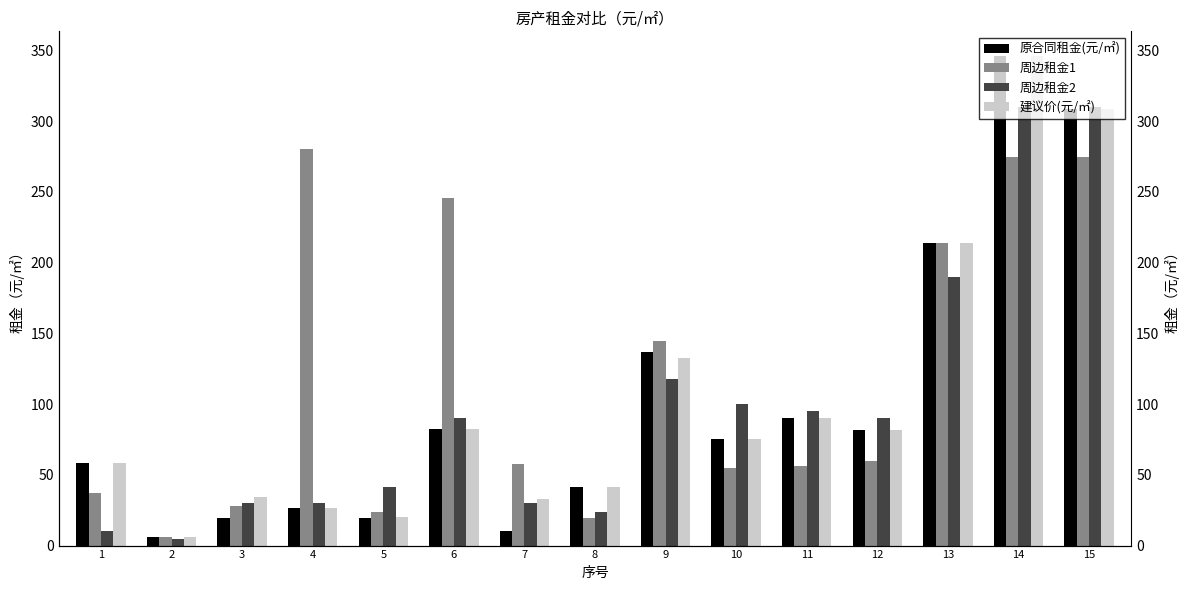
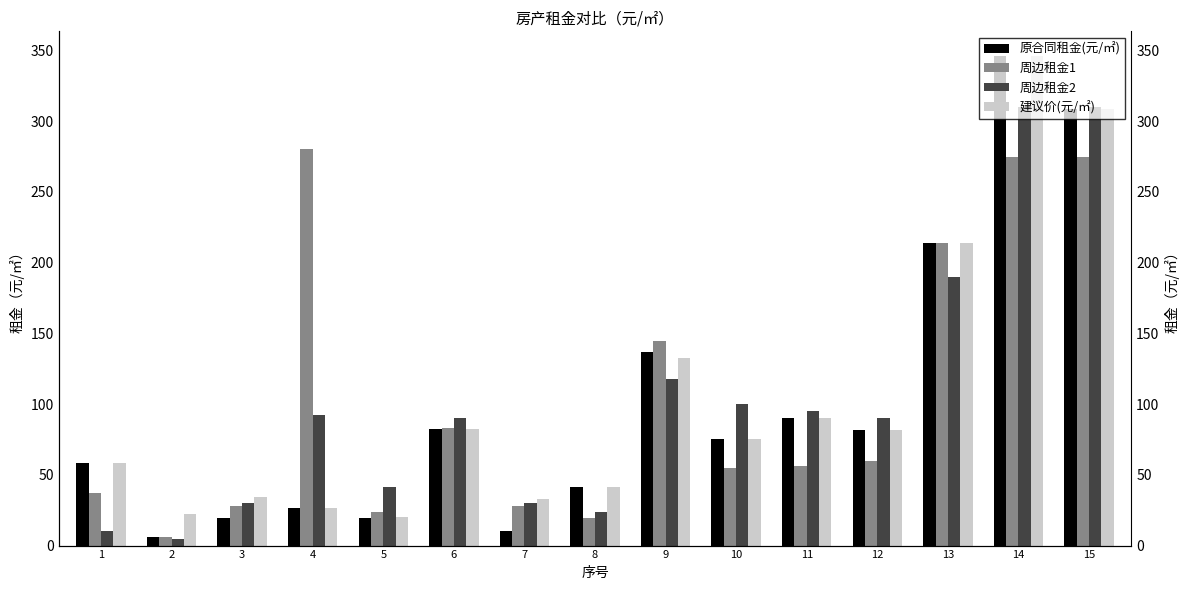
建议价(元/㎡), 2: 6 -> 22
周边租金2, 4: 30 -> 92
周边租金1, 6: 246 -> 83
周边租金1, 7: 58 -> 28
